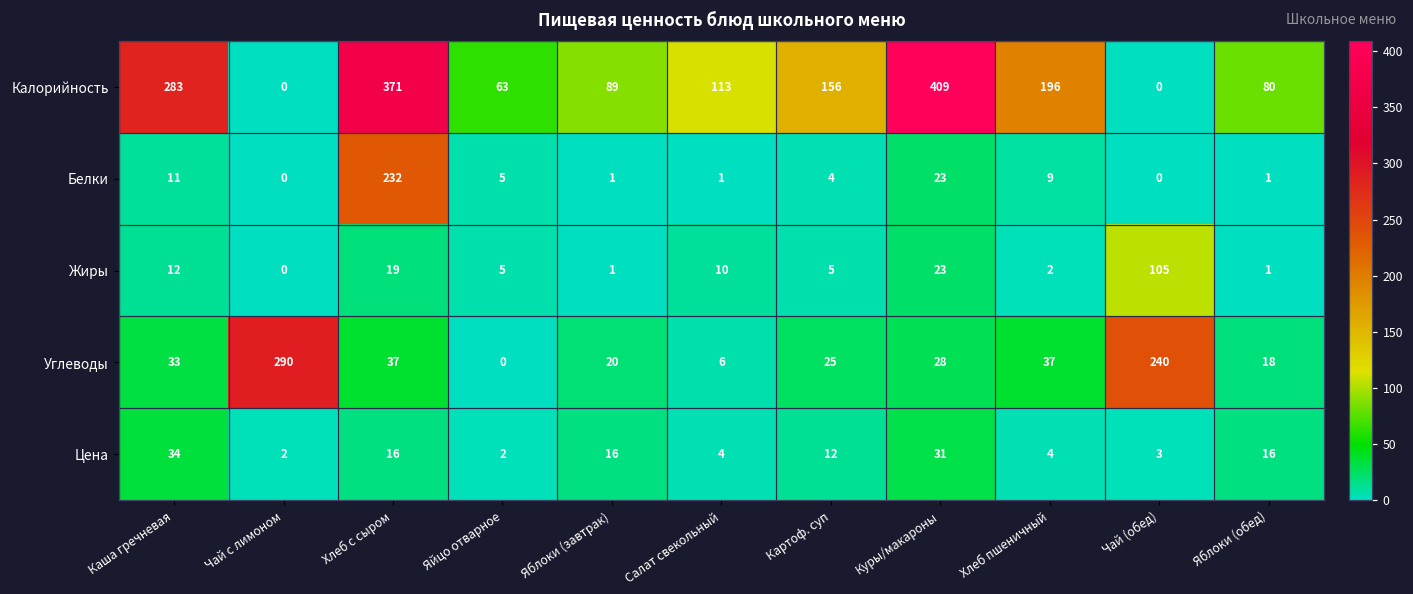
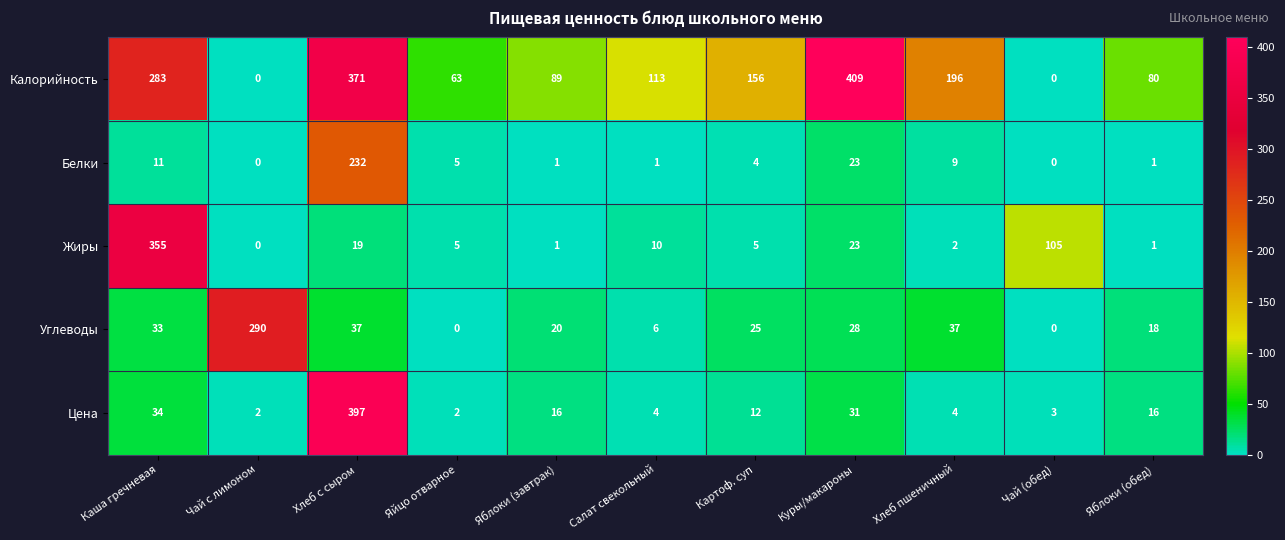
Жиры, Каша гречневая: 12 -> 355
Углеводы, Чай (обед): 240 -> 0
Цена, Хлеб с сыром: 16 -> 397
